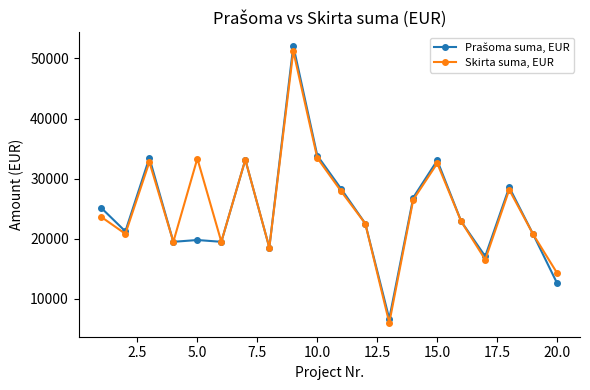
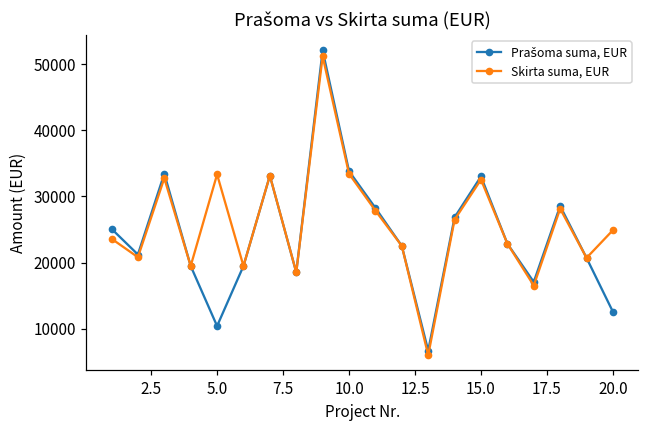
Prašoma suma, EUR, 5.0: 20000 -> 10000
Skirta suma, EUR, 20.0: 14000 -> 25000
